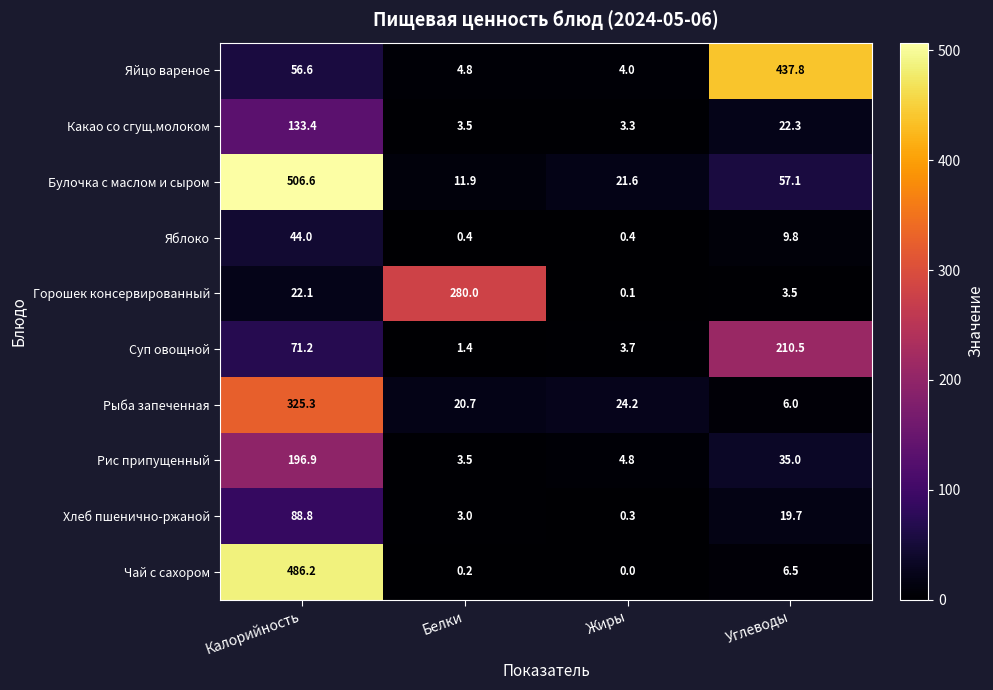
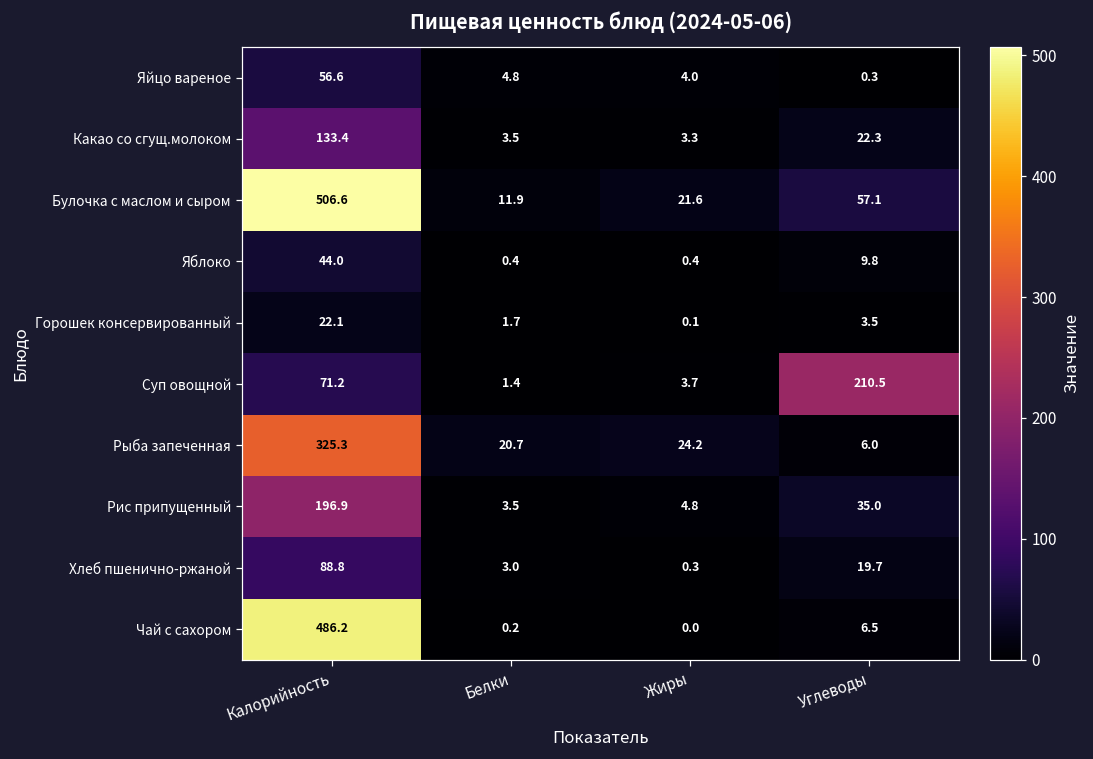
Яйцо вареное, Углеводы: 437.8 -> 0.3
Горошек консервированный, Белки: 280.0 -> 1.7
